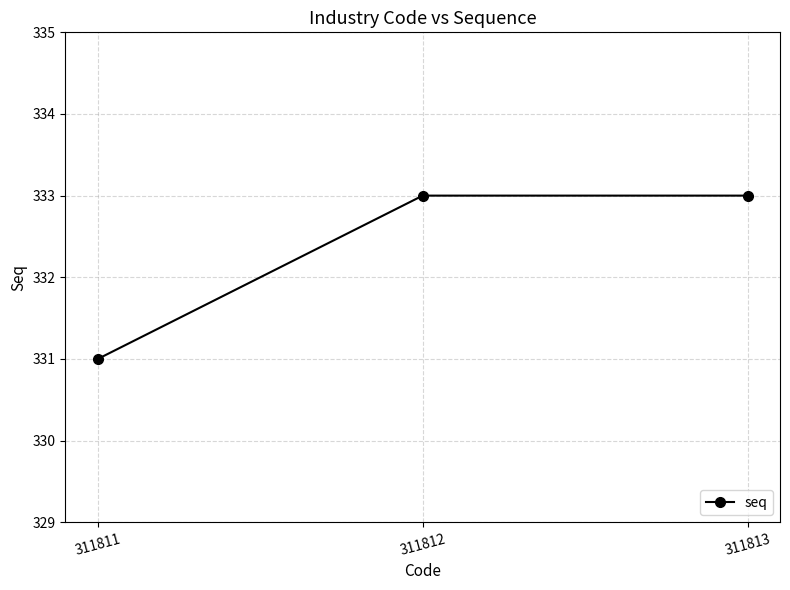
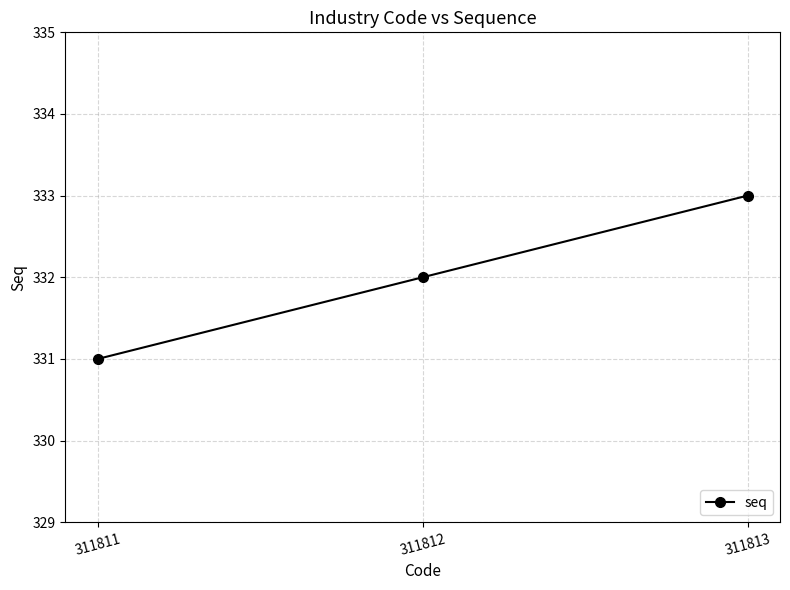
311812: 333 -> 332
